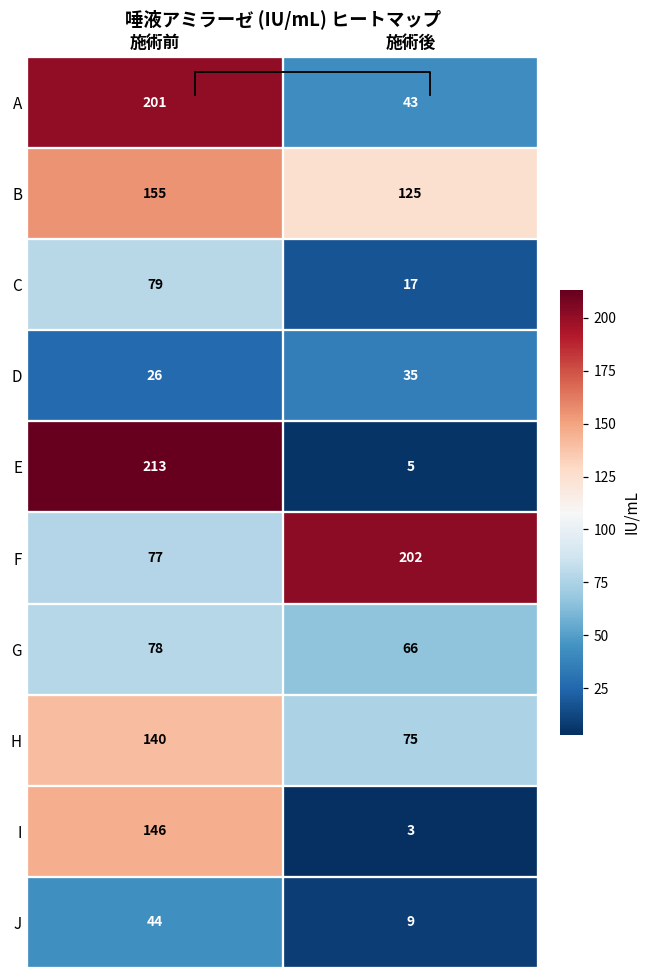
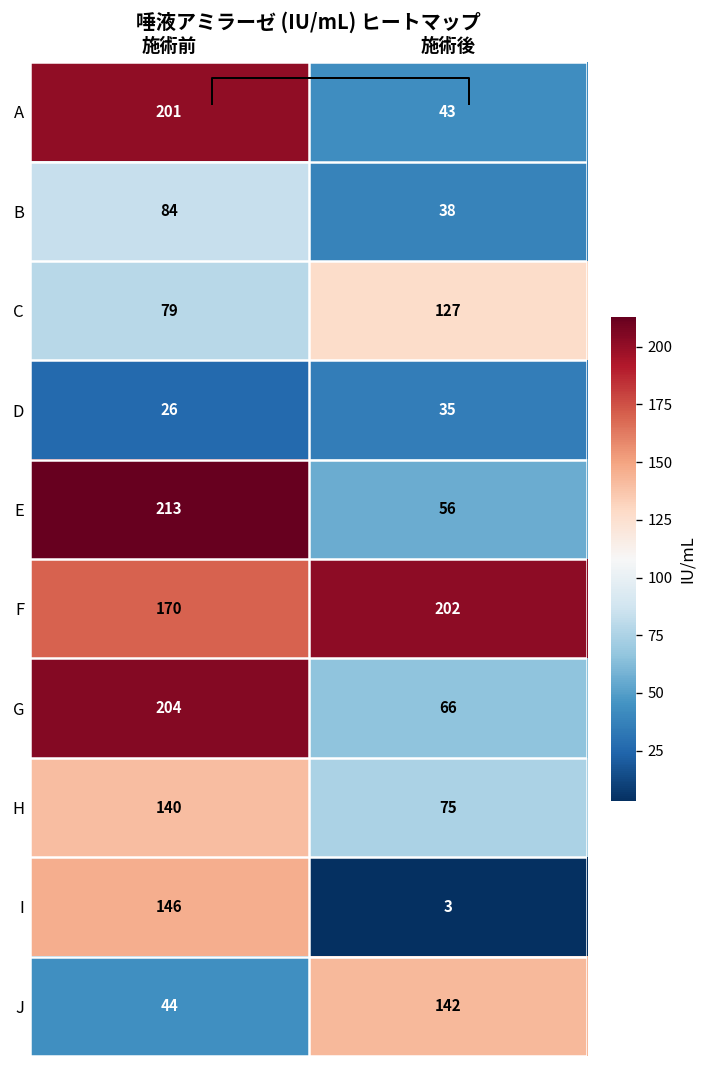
唾液アミラーゼ (IU/mL) ヒートマップ, B, 施術前: 155 -> 84
唾液アミラーゼ (IU/mL) ヒートマップ, B, 施術後: 125 -> 38
唾液アミラーゼ (IU/mL) ヒートマップ, C, 施術後: 17 -> 127
唾液アミラーゼ (IU/mL) ヒートマップ, E, 施術後: 5 -> 56
唾液アミラーゼ (IU/mL) ヒートマップ, F, 施術前: 77 -> 170
唾液アミラーゼ (IU/mL) ヒートマップ, G, 施術前: 78 -> 204
唾液アミラーゼ (IU/mL) ヒートマップ, J, 施術後: 9 -> 142
